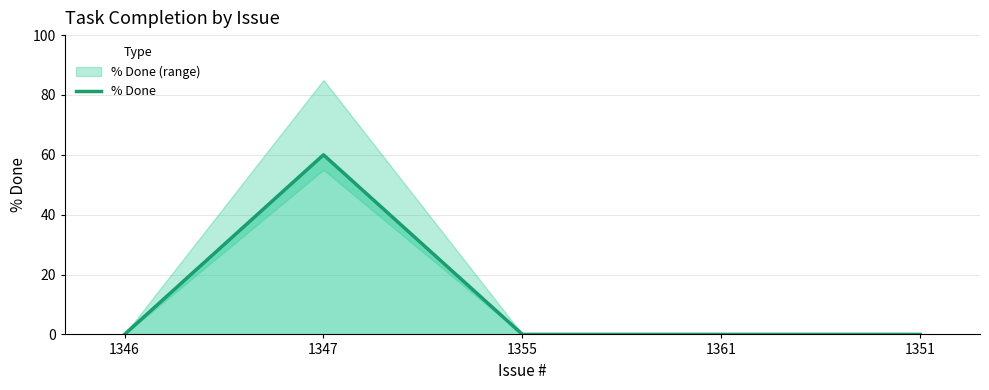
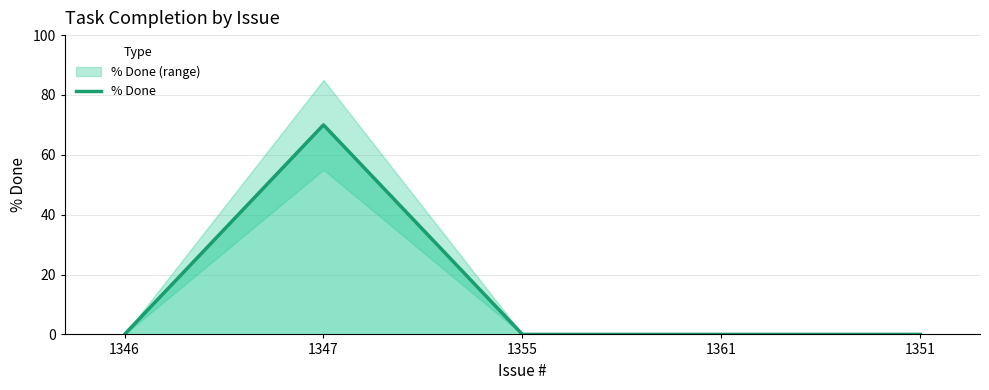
% Done, 1347: 60 -> 70
